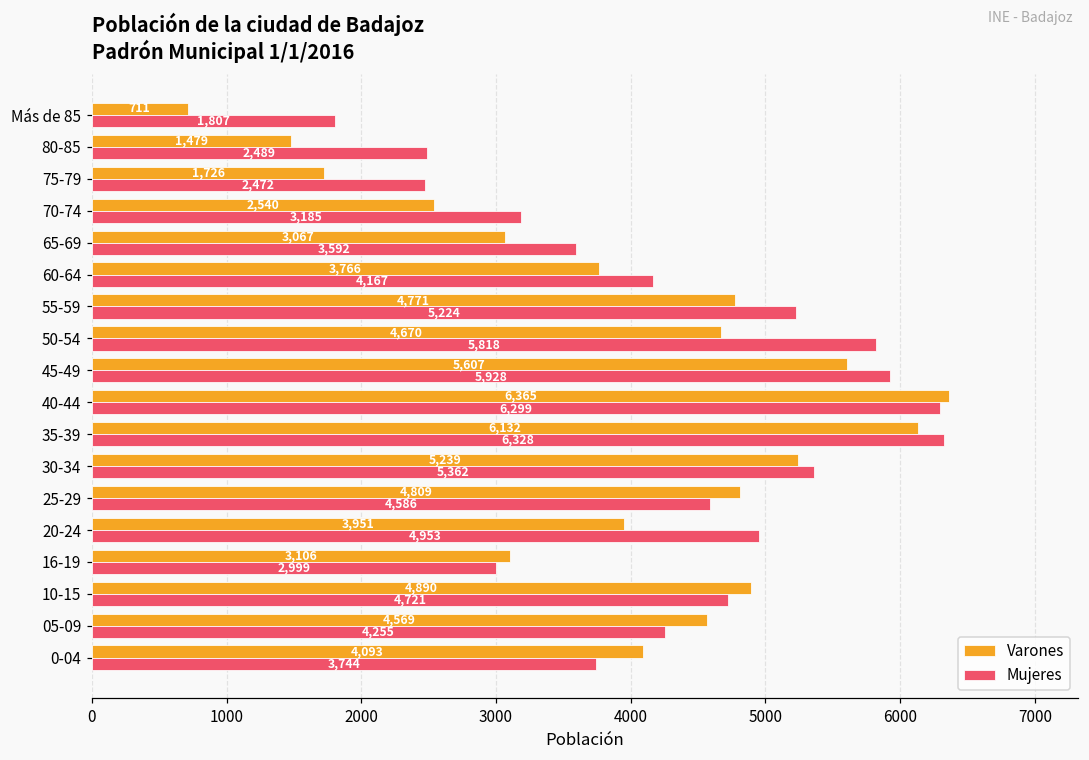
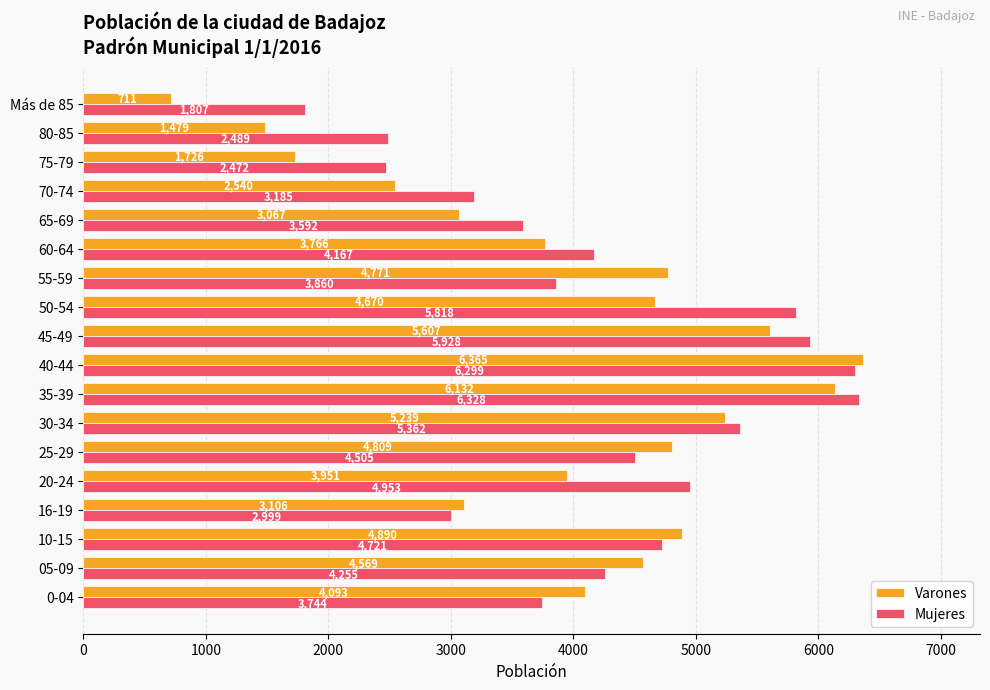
Mujeres, 55-59: 5,224 -> 3,860
Mujeres, 25-29: 4,586 -> 4,505
